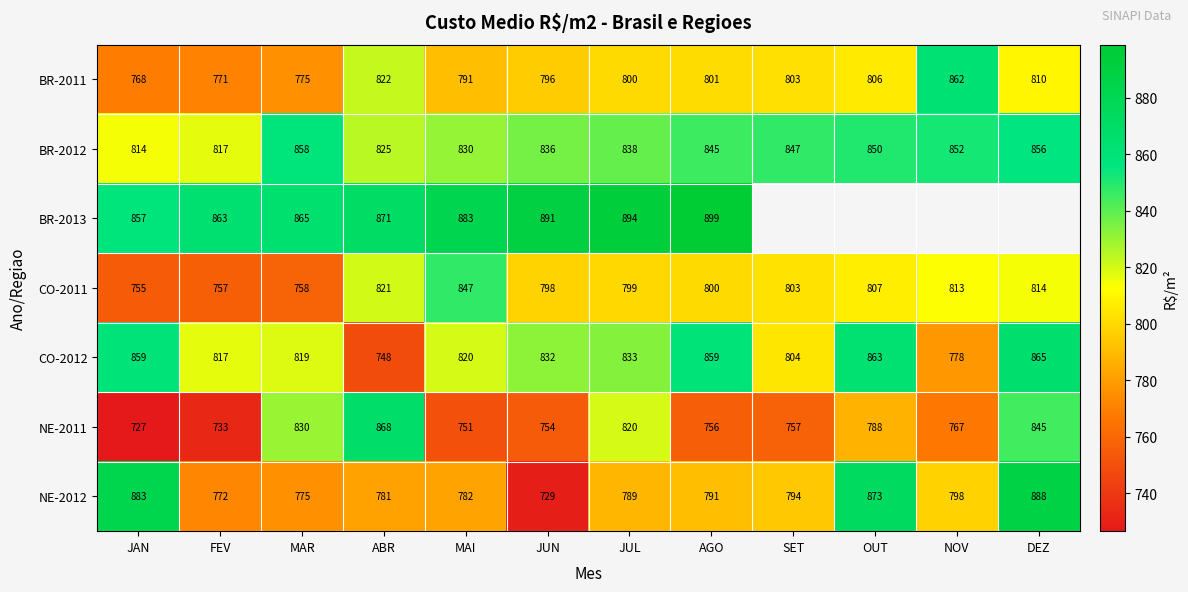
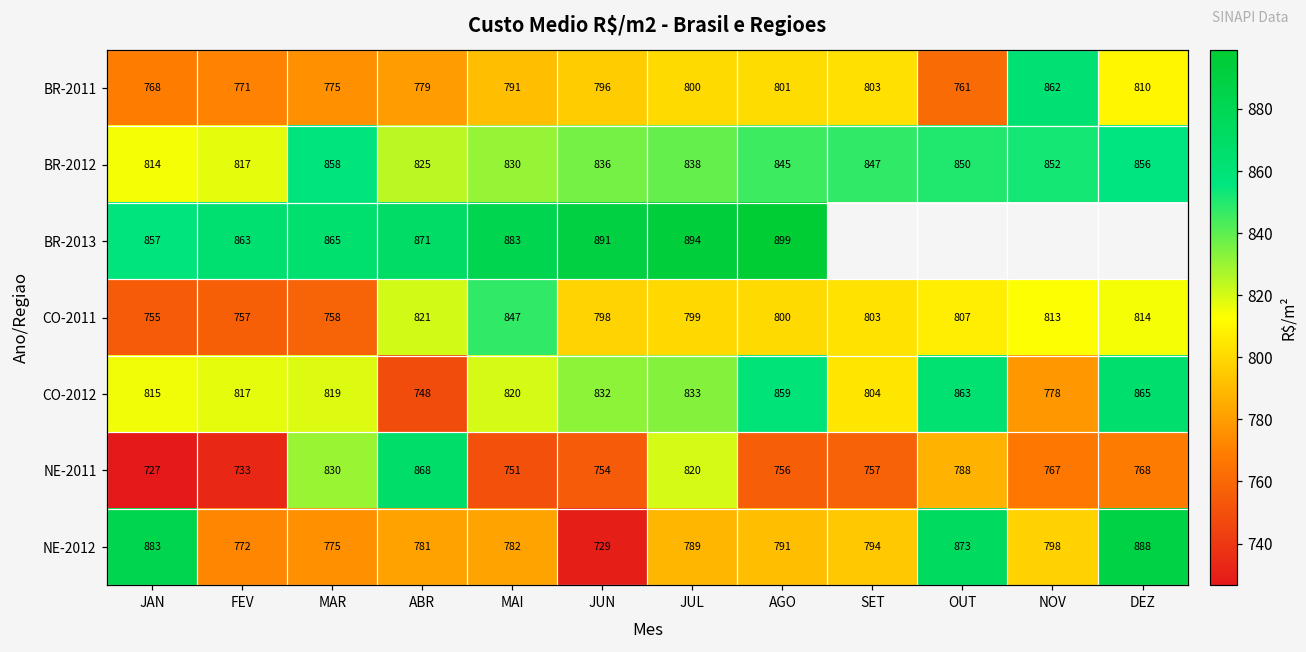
BR-2011, ABR: 822 -> 779
BR-2011, OUT: 806 -> 761
CO-2012, JAN: 859 -> 815
NE-2011, DEZ: 845 -> 768
